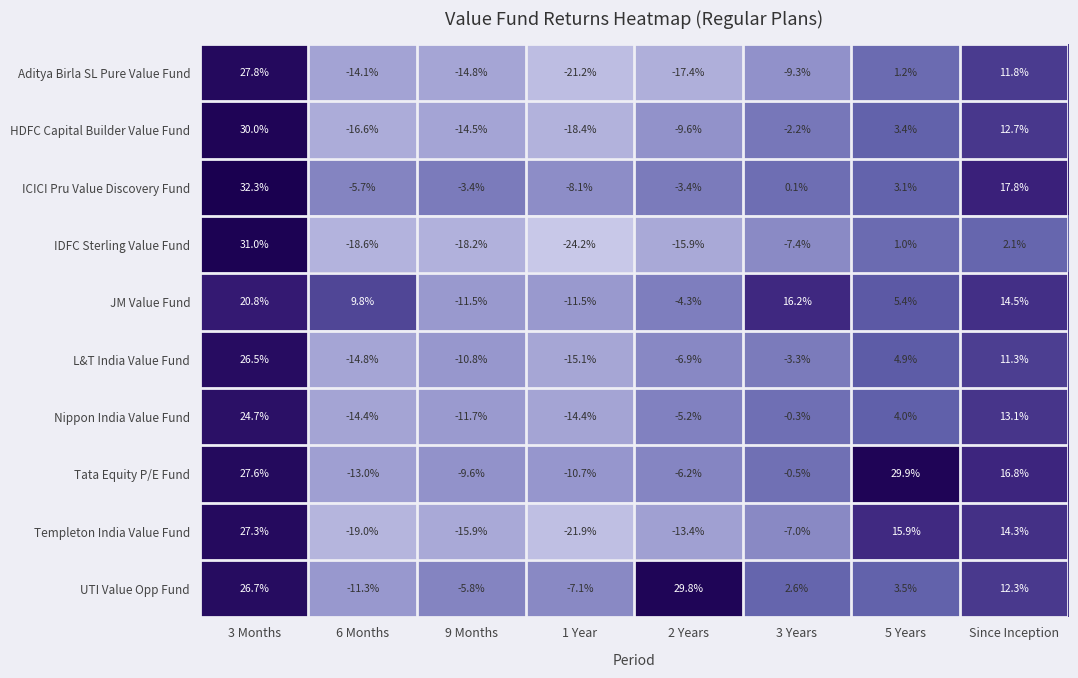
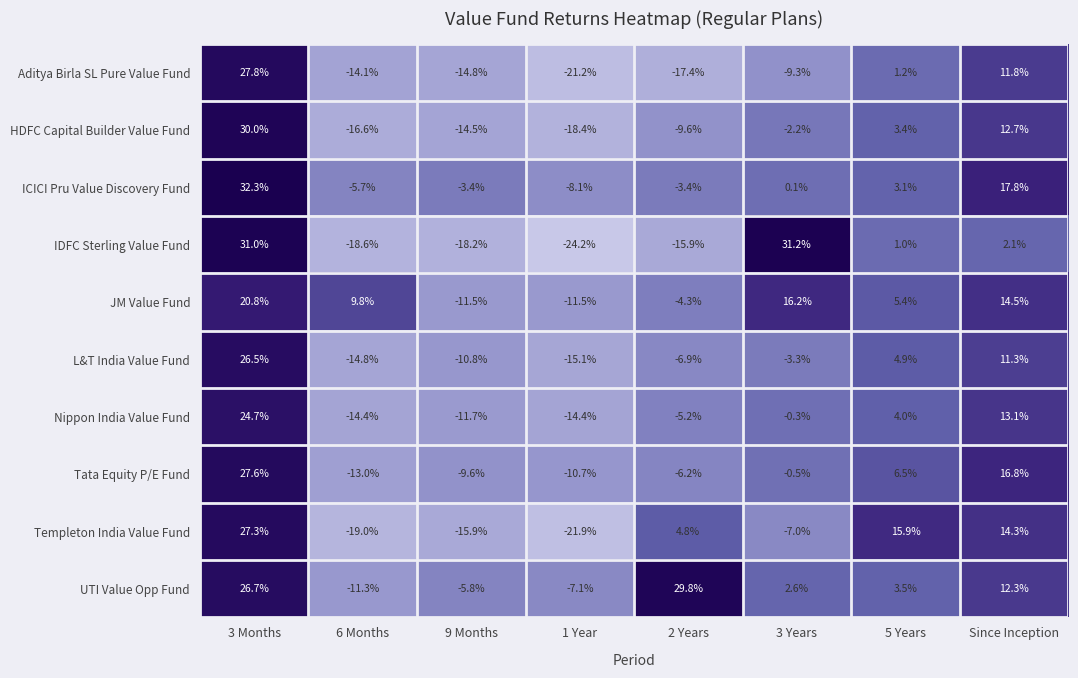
IDFC Sterling Value Fund, 3 Years: -7.4% -> 31.2%
Tata Equity P/E Fund, 5 Years: 29.9% -> 6.5%
Templeton India Value Fund, 2 Years: -13.4% -> 4.8%
